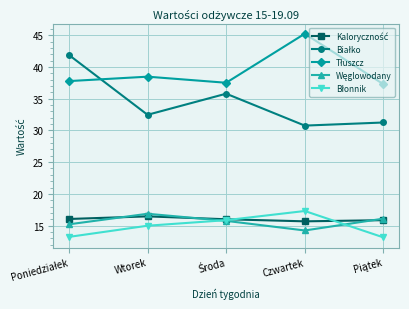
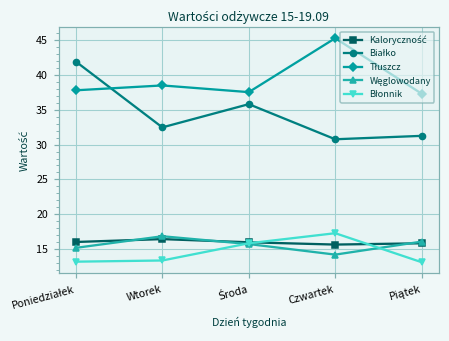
Błonnik, Wtorek: 15 -> 13
